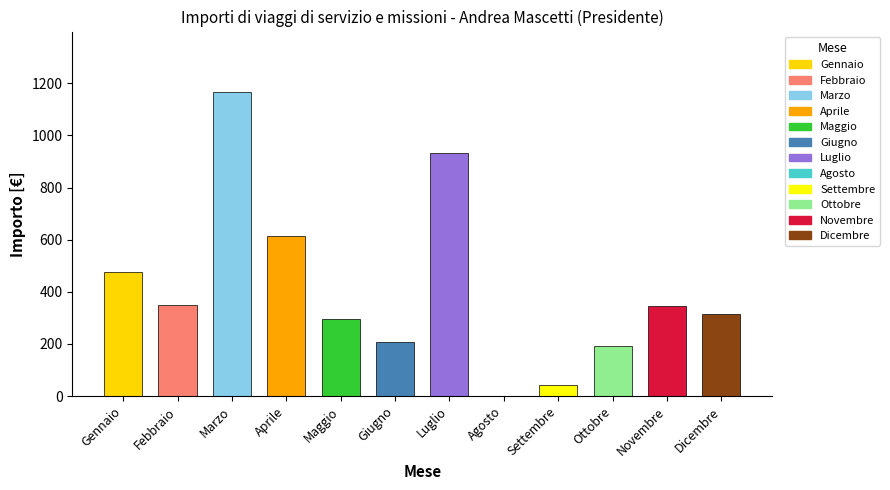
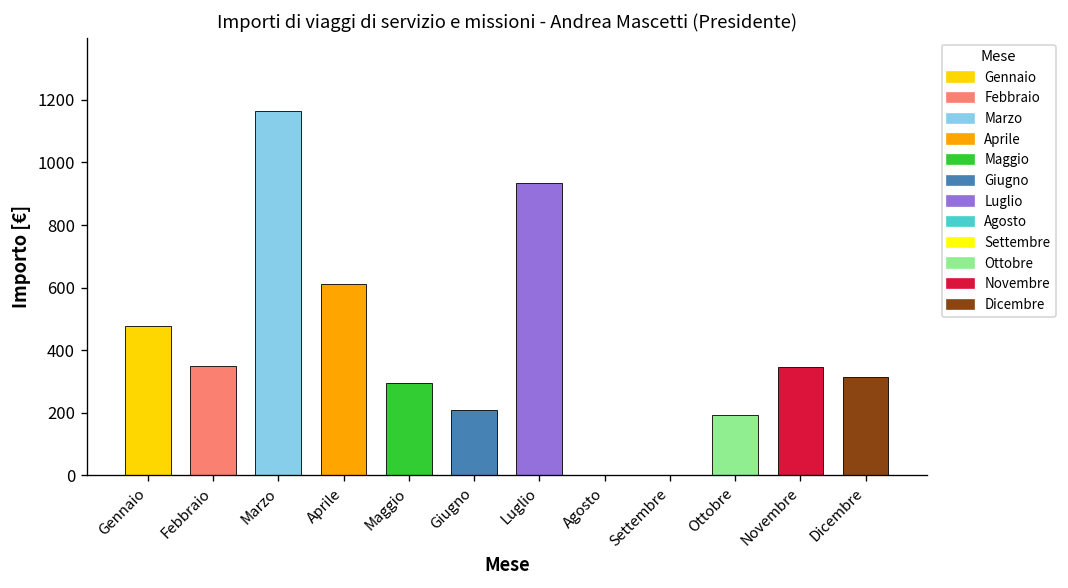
Settembre: 40 -> 0
